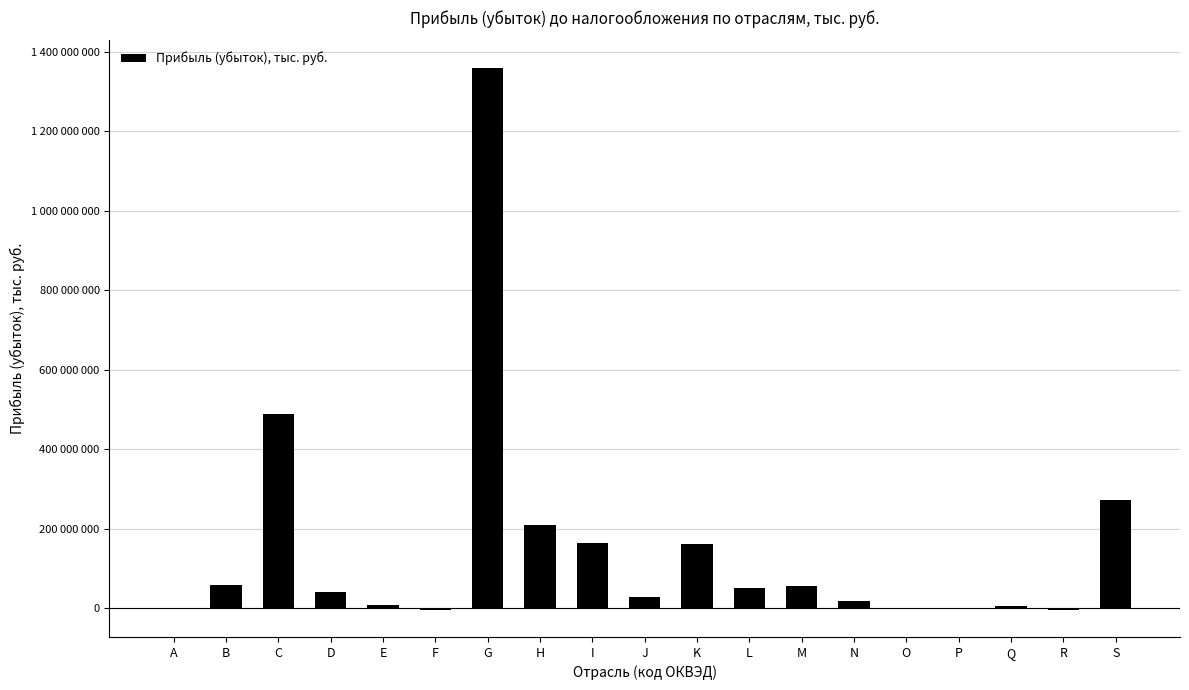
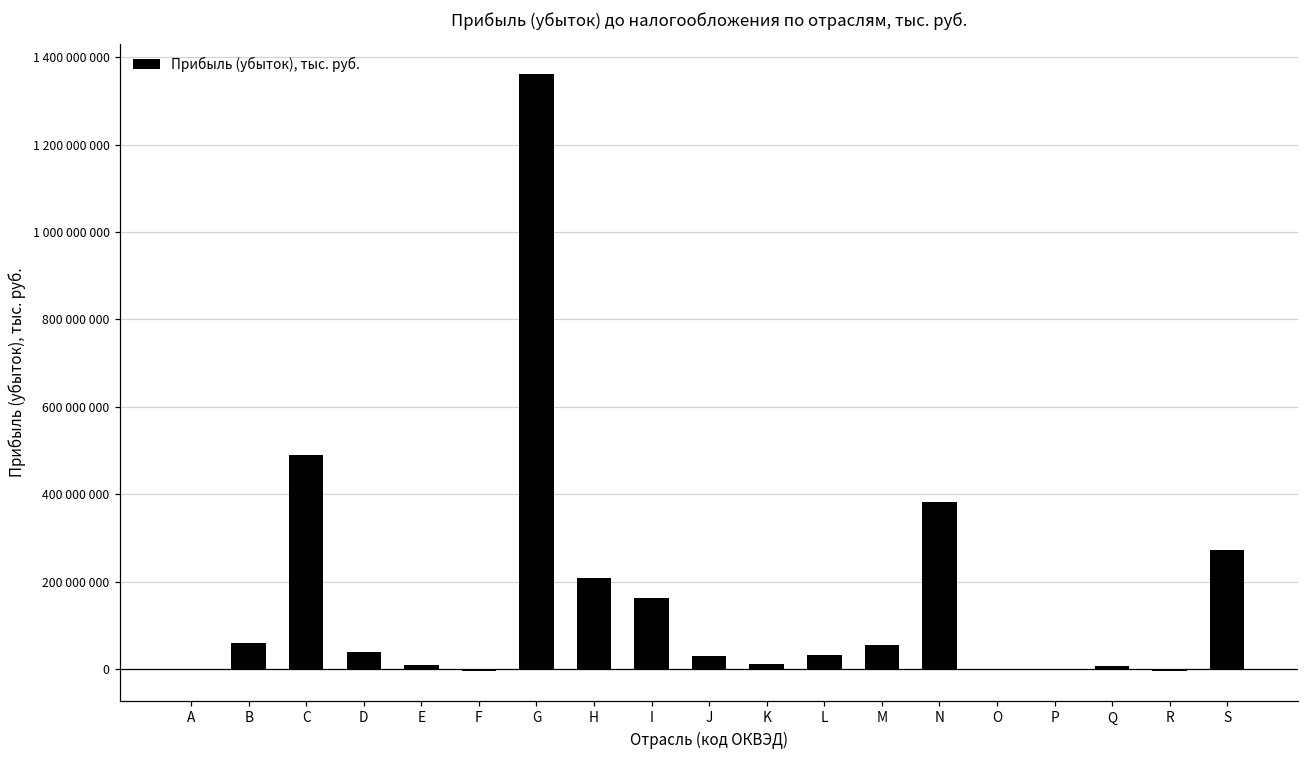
K: 160000000 -> 10000000
L: 50000000 -> 30000000
N: 20000000 -> 380000000
